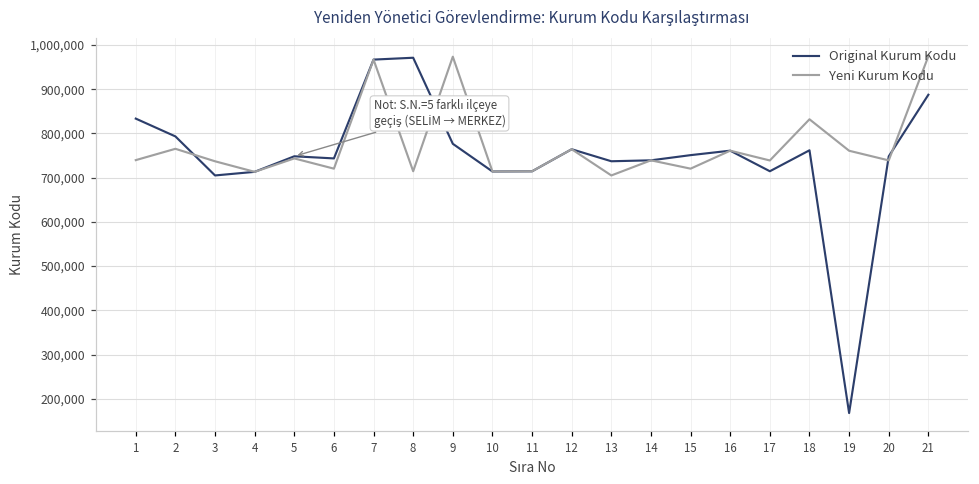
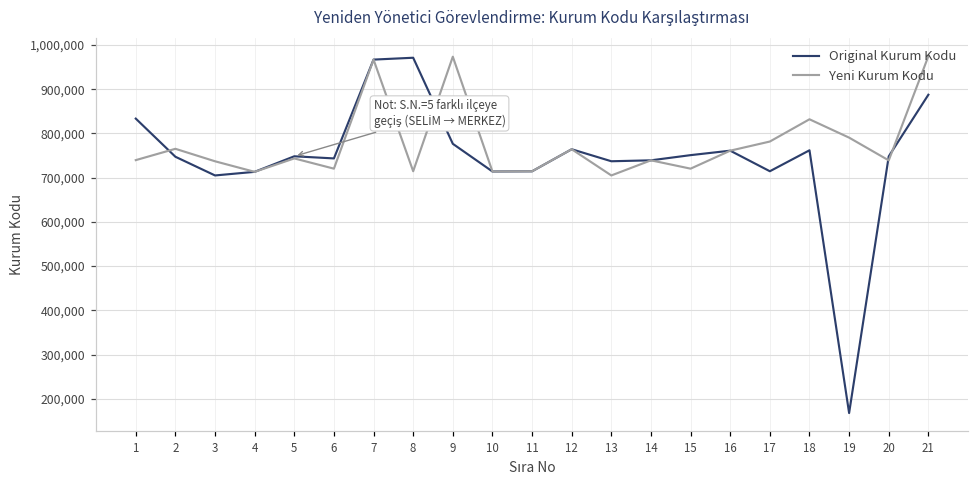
Original Kurum Kodu, 2: 790,000 -> 750,000
Yeni Kurum Kodu, 17: 740,000 -> 780,000
Yeni Kurum Kodu, 19: 760,000 -> 790,000
